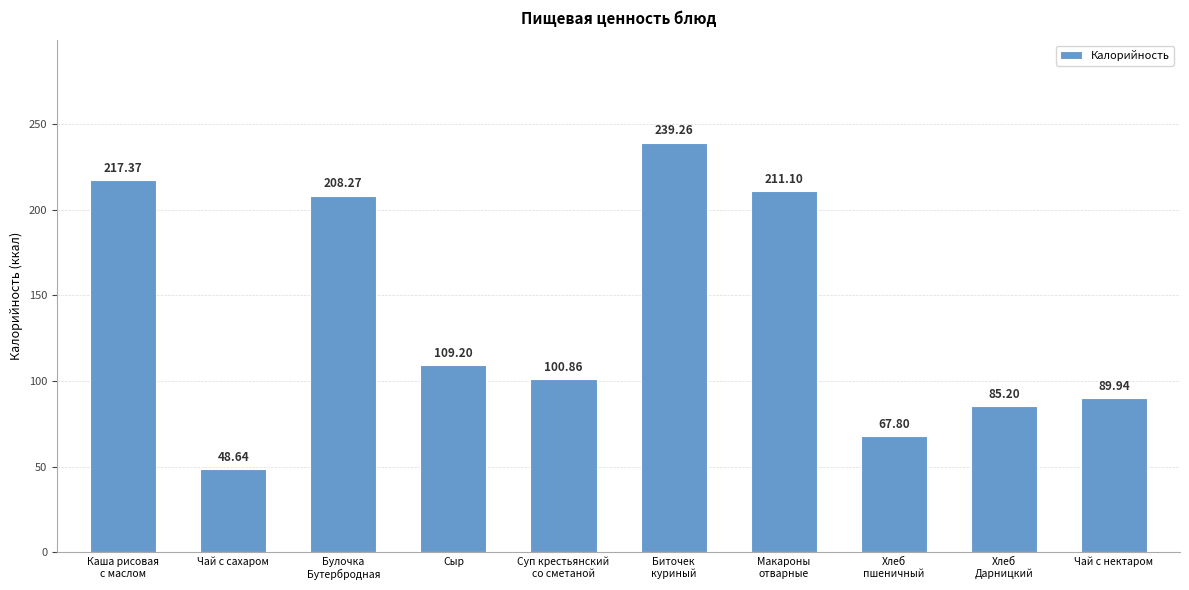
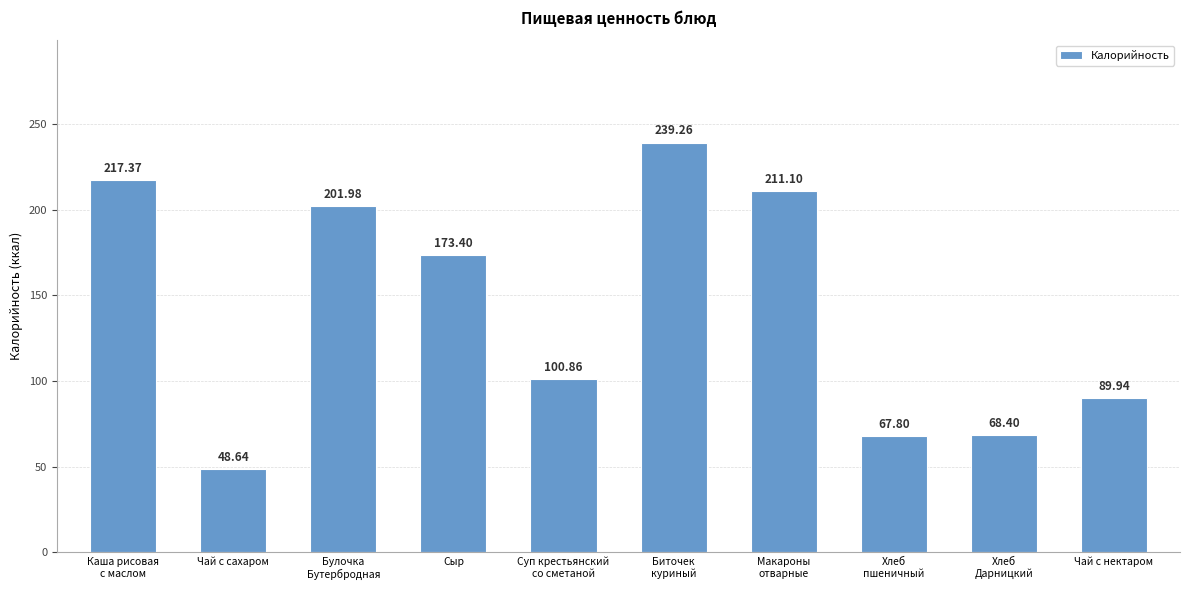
Булочка Бутербродная: 208.27 -> 201.98
Сыр: 109.20 -> 173.40
Хлеб Дарницкий: 85.20 -> 68.40
